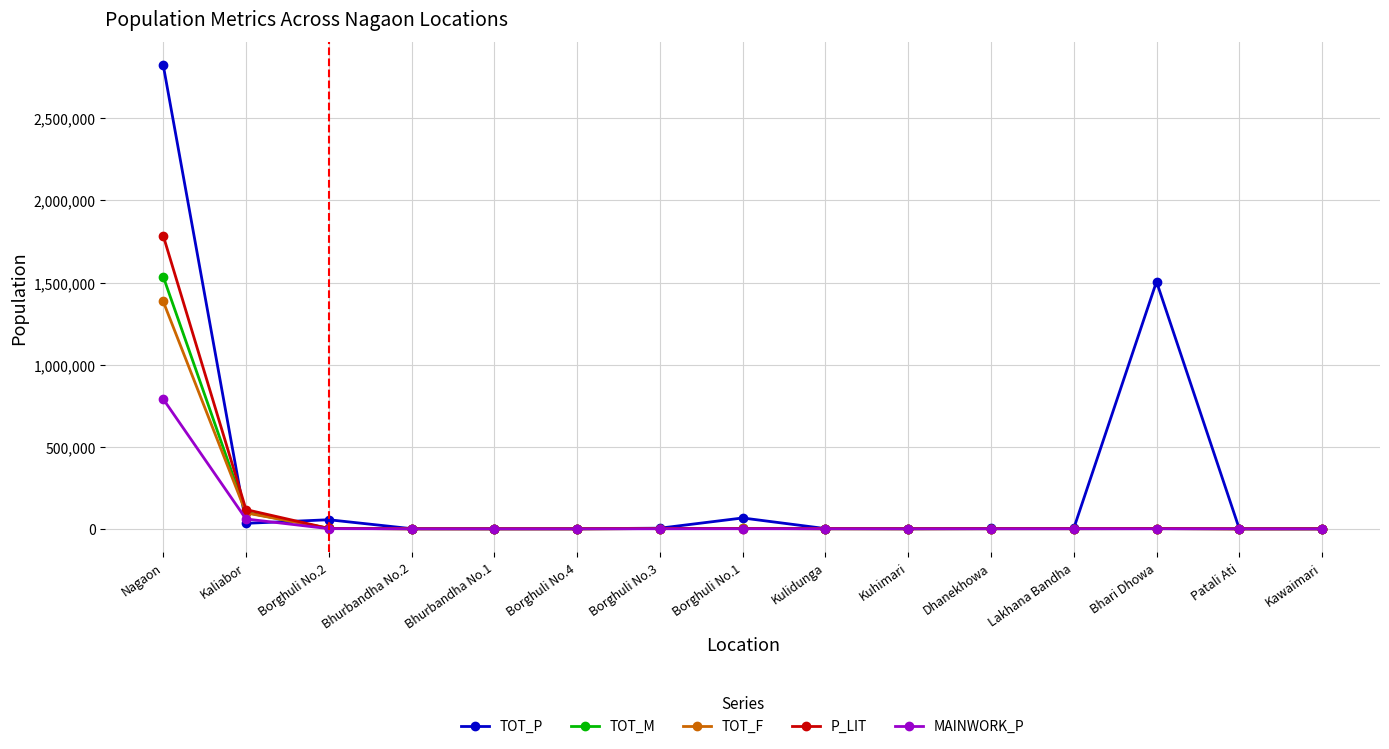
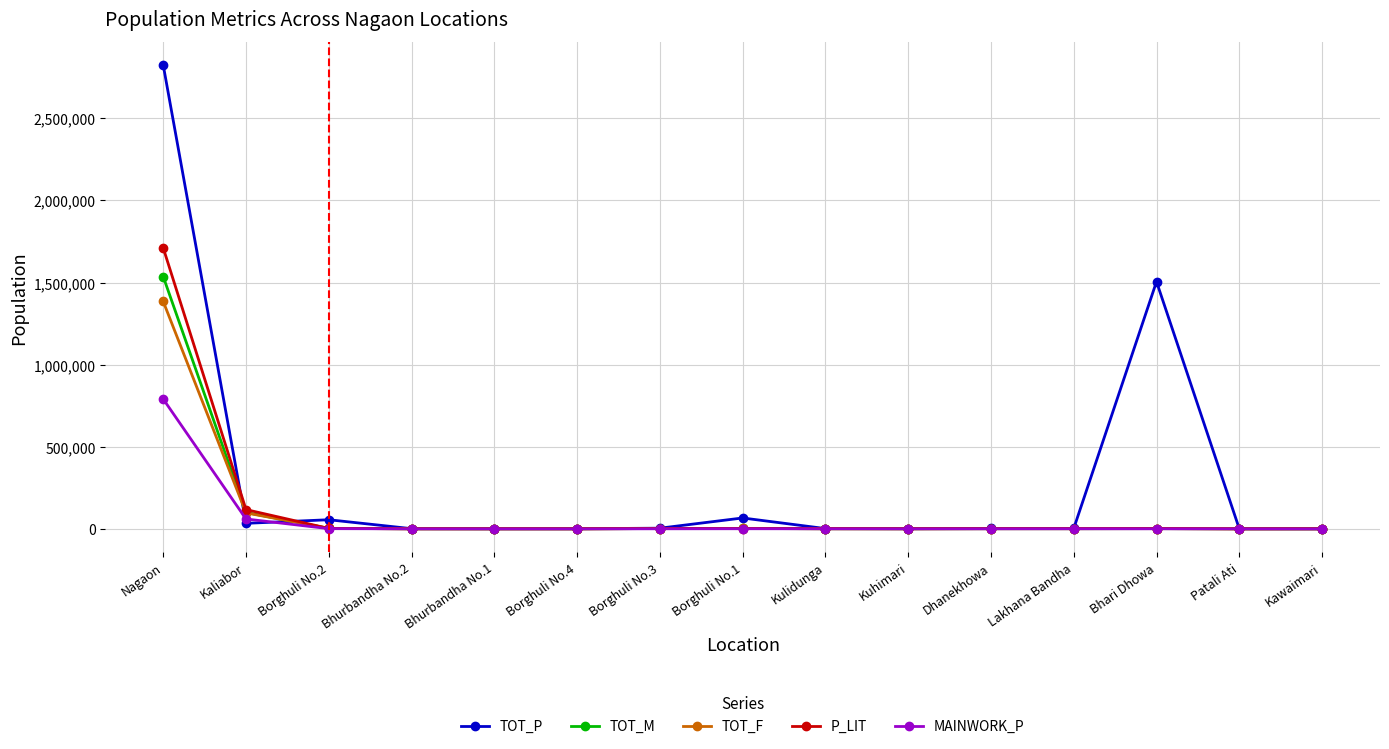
P_LIT, Nagaon: 1,790,000 -> 1,710,000
